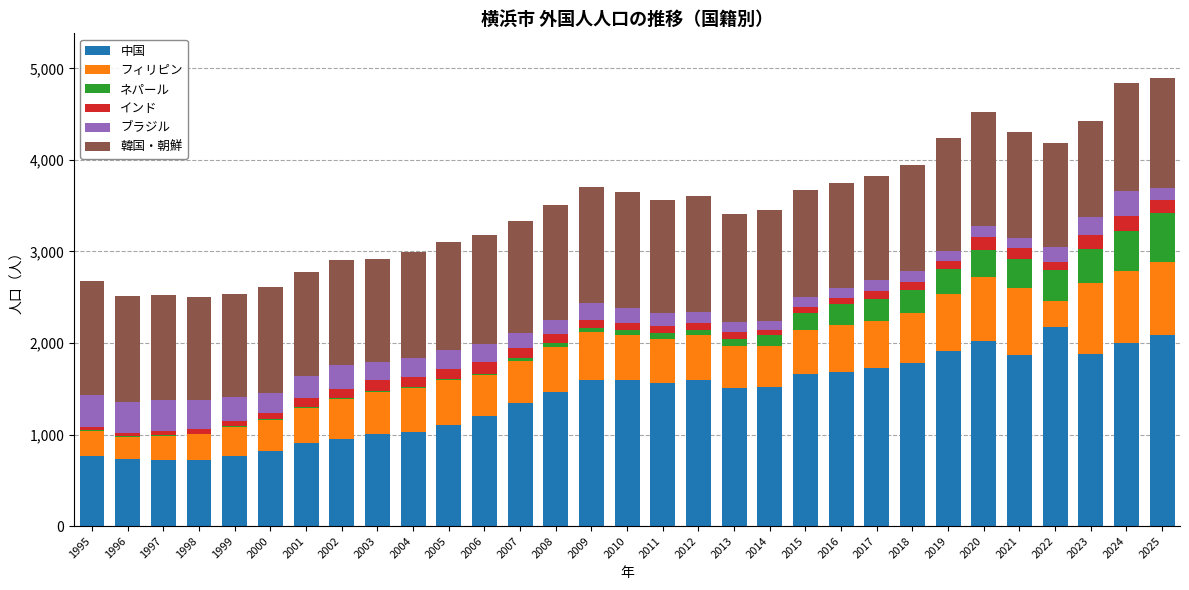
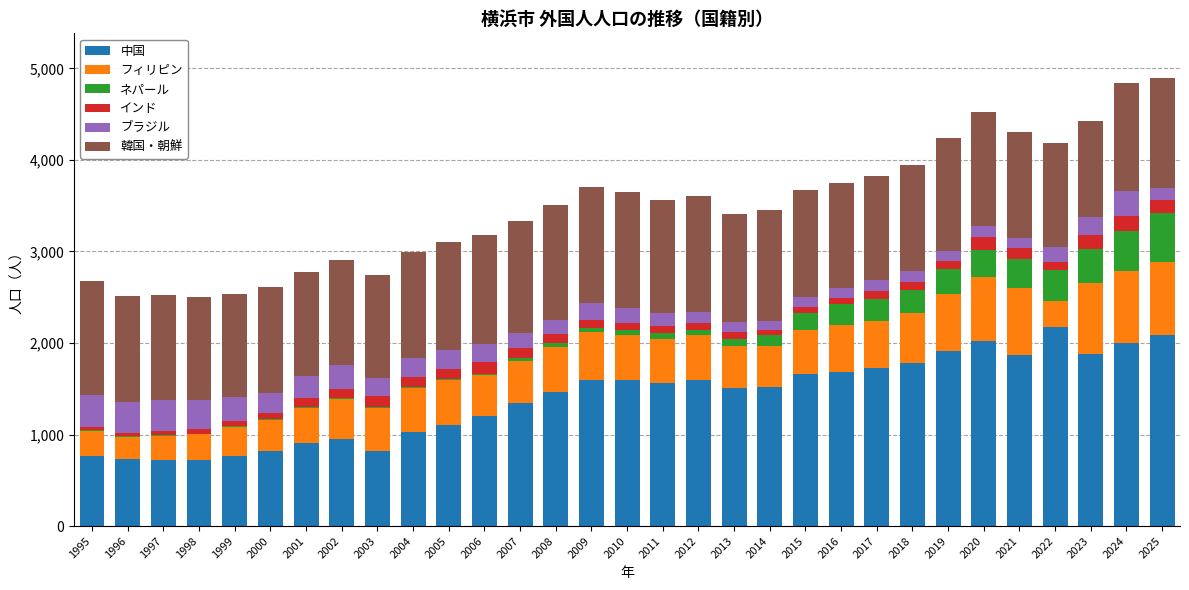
中国, 2003: 1,000 -> 800
